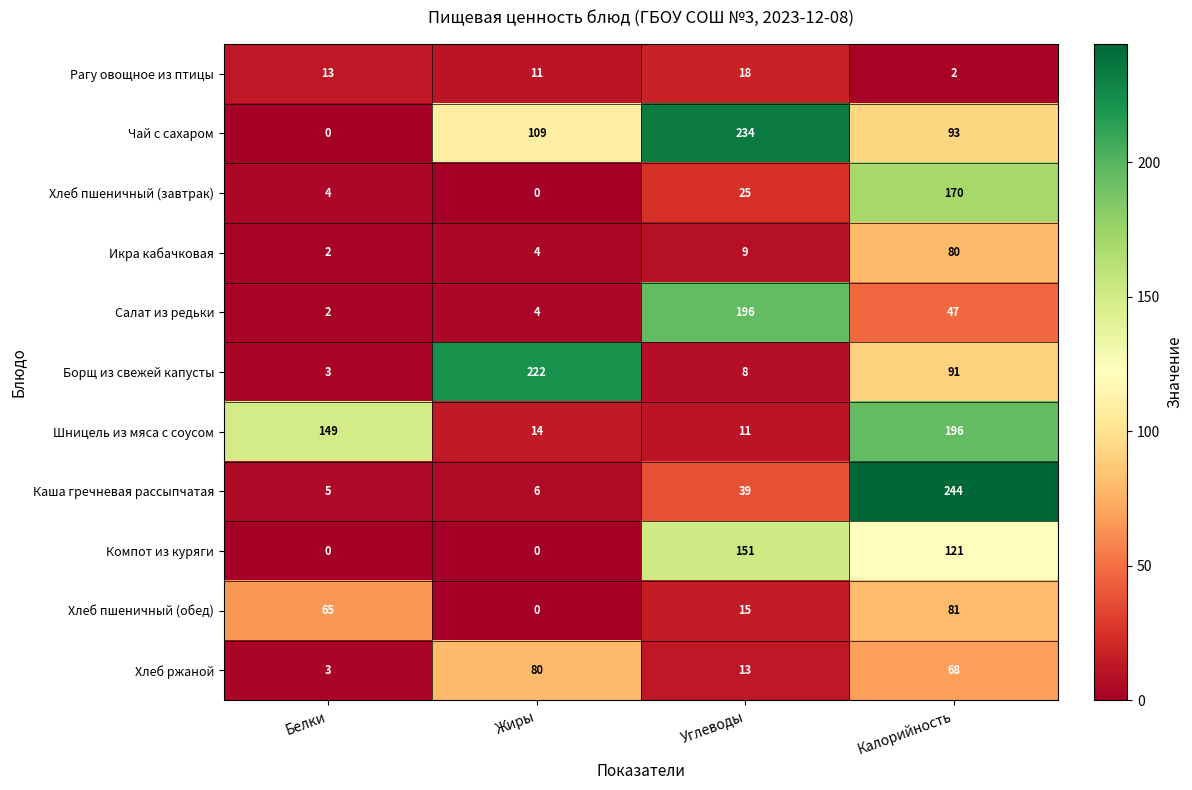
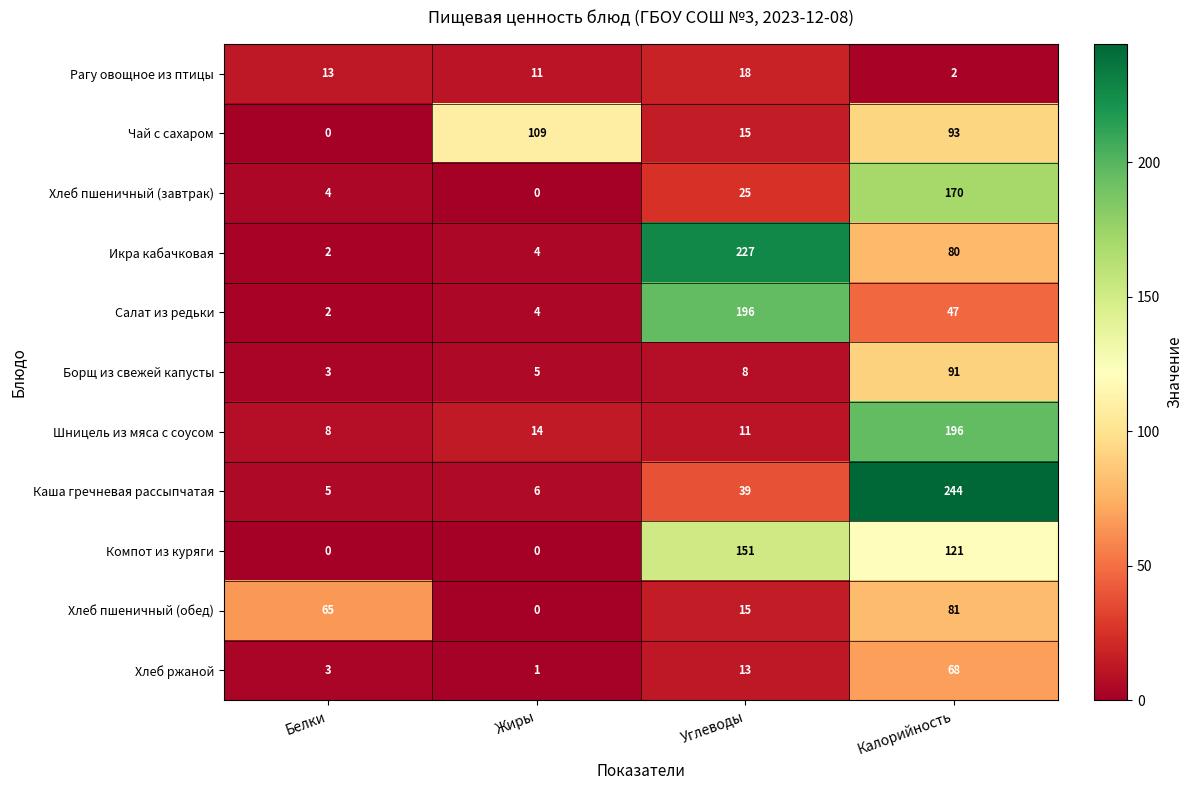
Чай с сахаром, Углеводы: 234 -> 15
Икра кабачковая, Углеводы: 9 -> 227
Борщ из свежей капусты, Жиры: 222 -> 5
Шницель из мяса с соусом, Белки: 149 -> 8
Хлеб ржаной, Жиры: 80 -> 1
